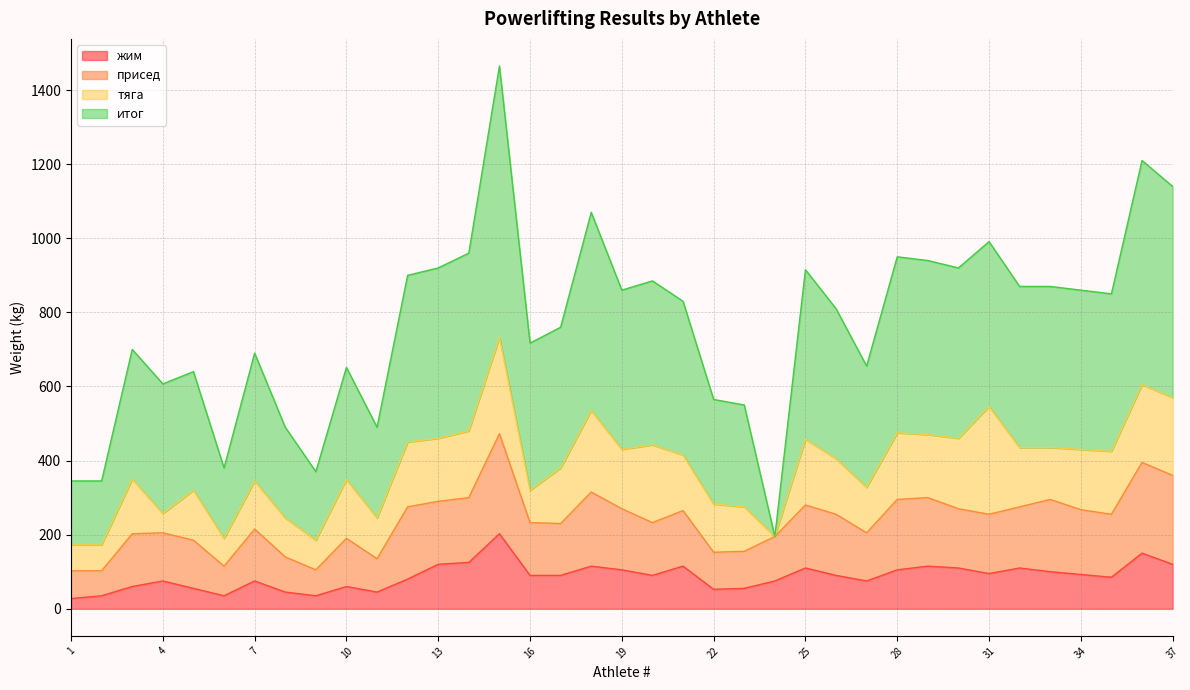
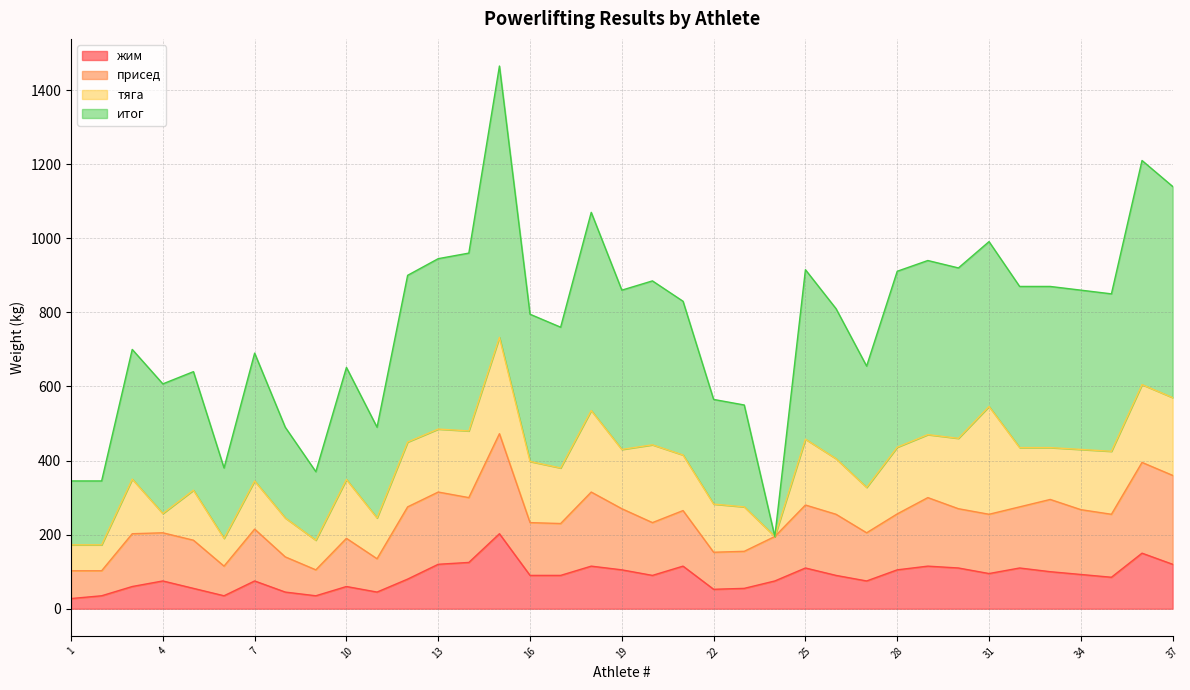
присед, 13: 170 -> 200
тяга, 16: 90 -> 170
присед, 28: 190 -> 150
